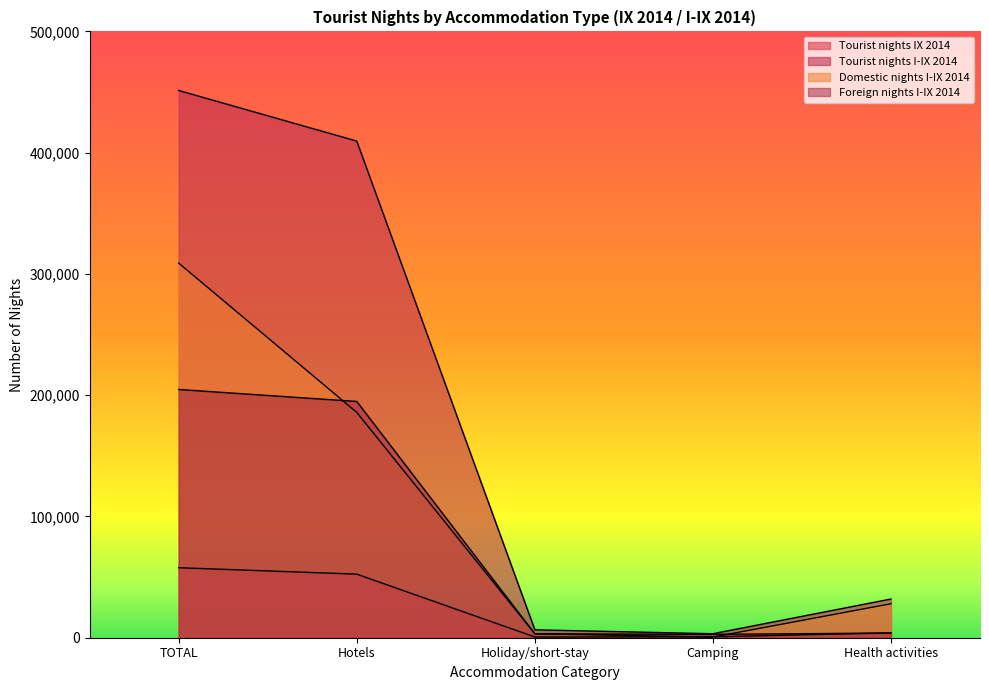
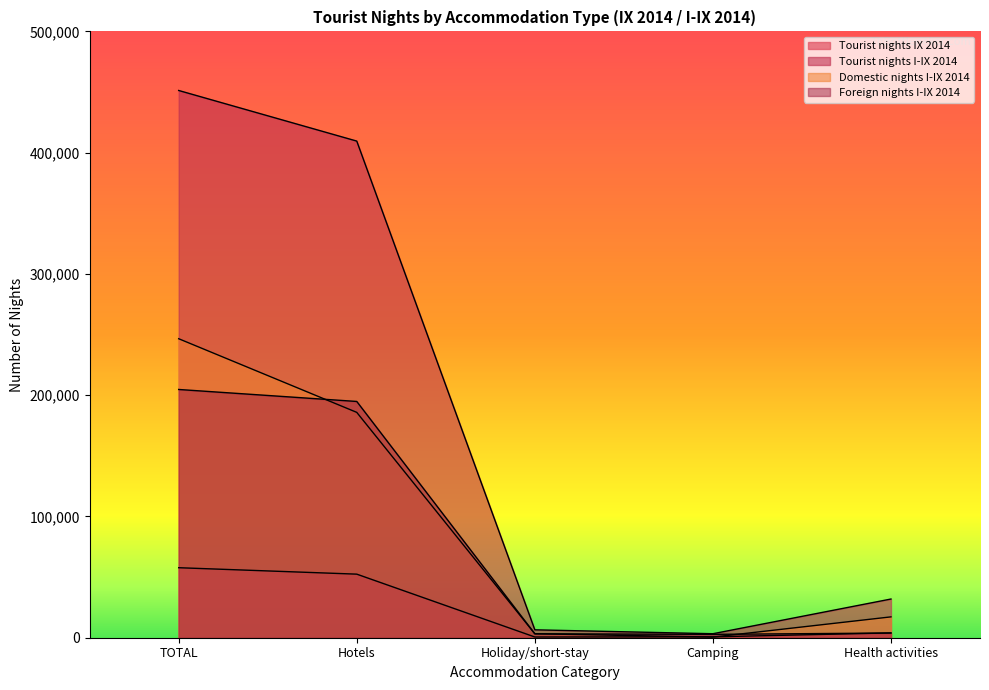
Domestic nights I-IX 2014, TOTAL: 309,000 -> 247,000
Domestic nights I-IX 2014, Health activities: 28,000 -> 17,000
